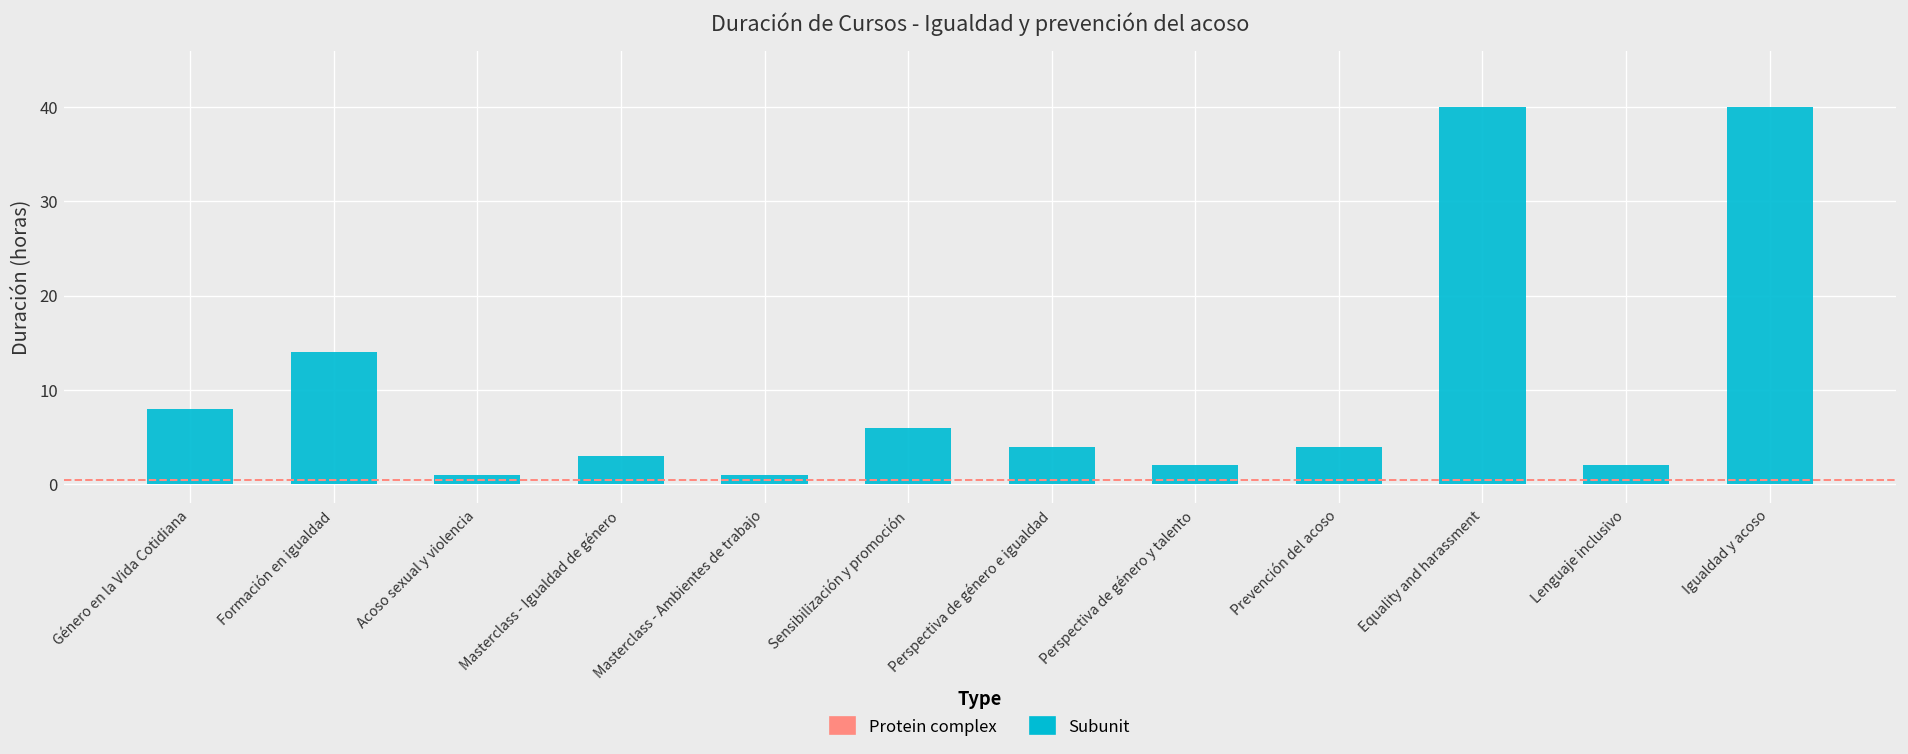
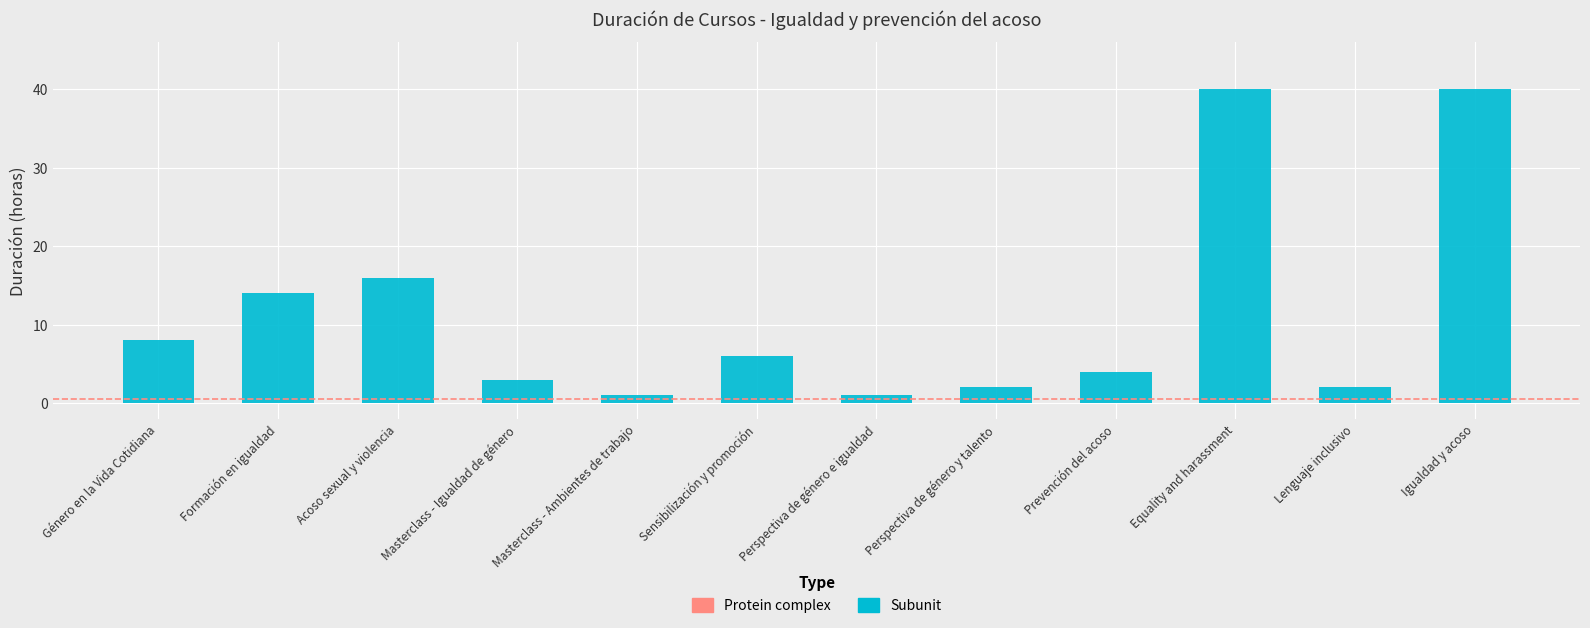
Acoso sexual y violencia: 1 -> 16
Perspectiva de género e igualdad: 4 -> 1
